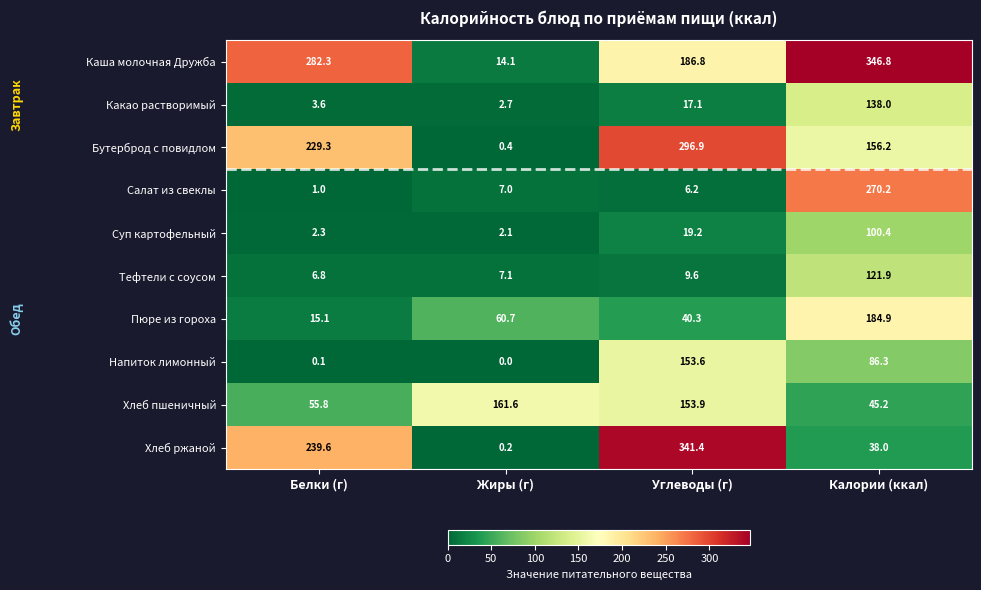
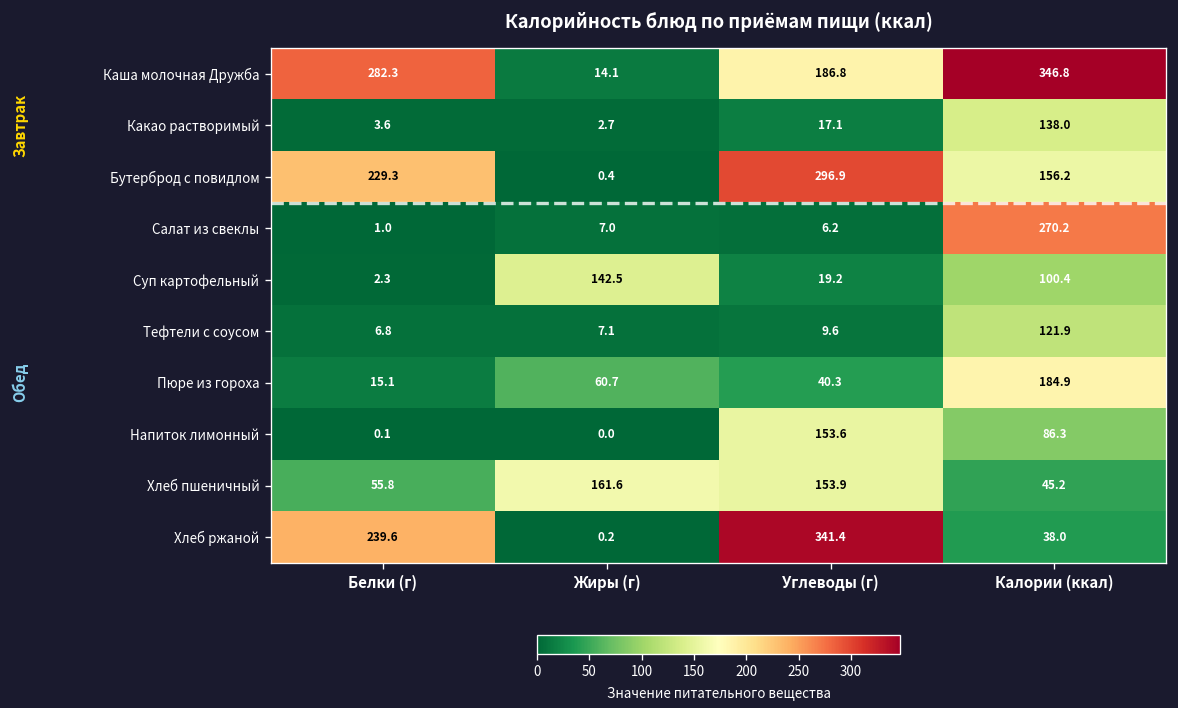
Суп картофельный, Жиры (г): 2.1 -> 142.5
